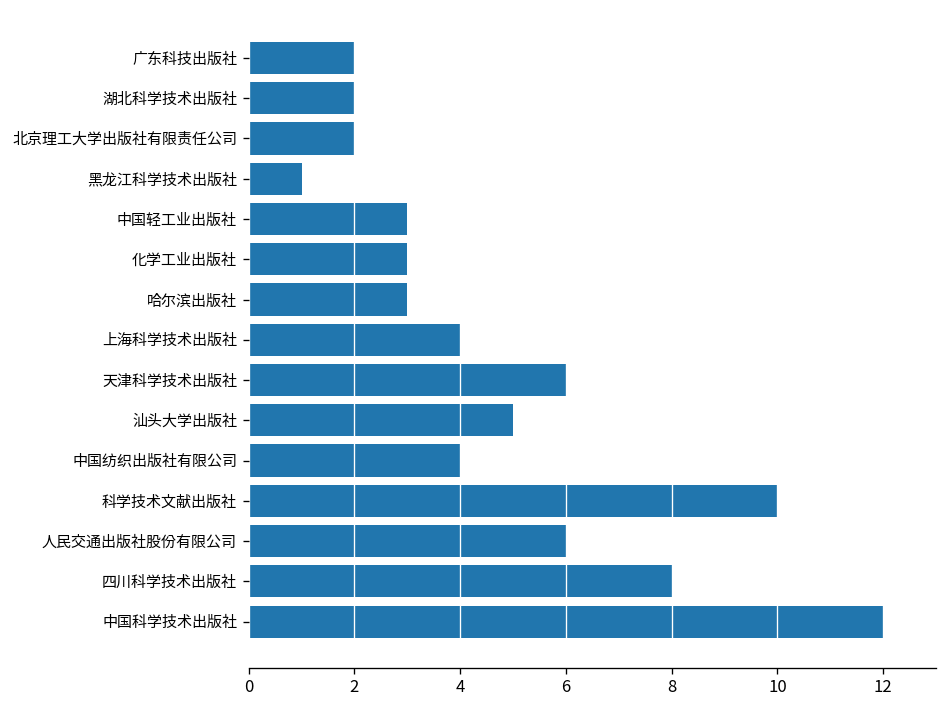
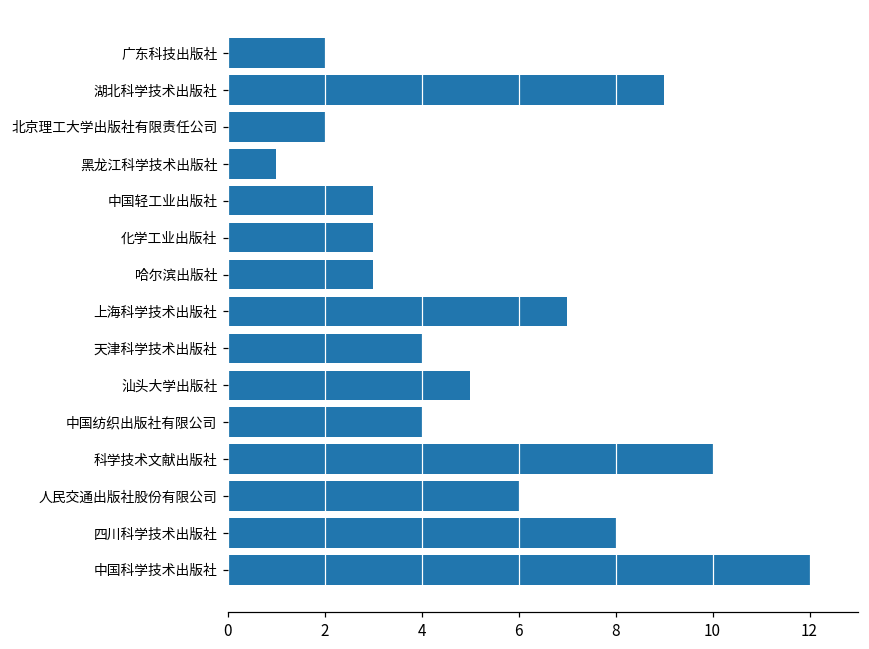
湖北科学技术出版社: 2 -> 9
上海科学技术出版社: 4 -> 7
天津科学技术出版社: 6 -> 4
